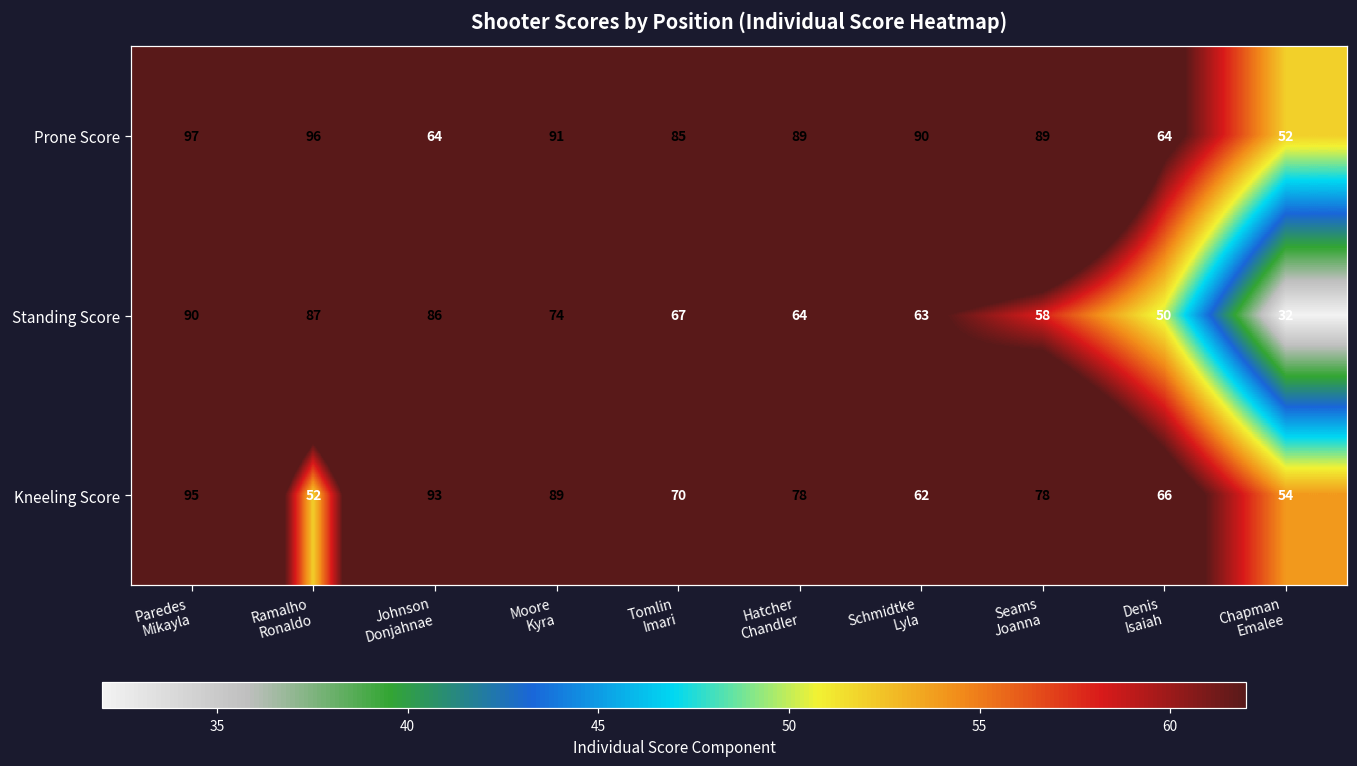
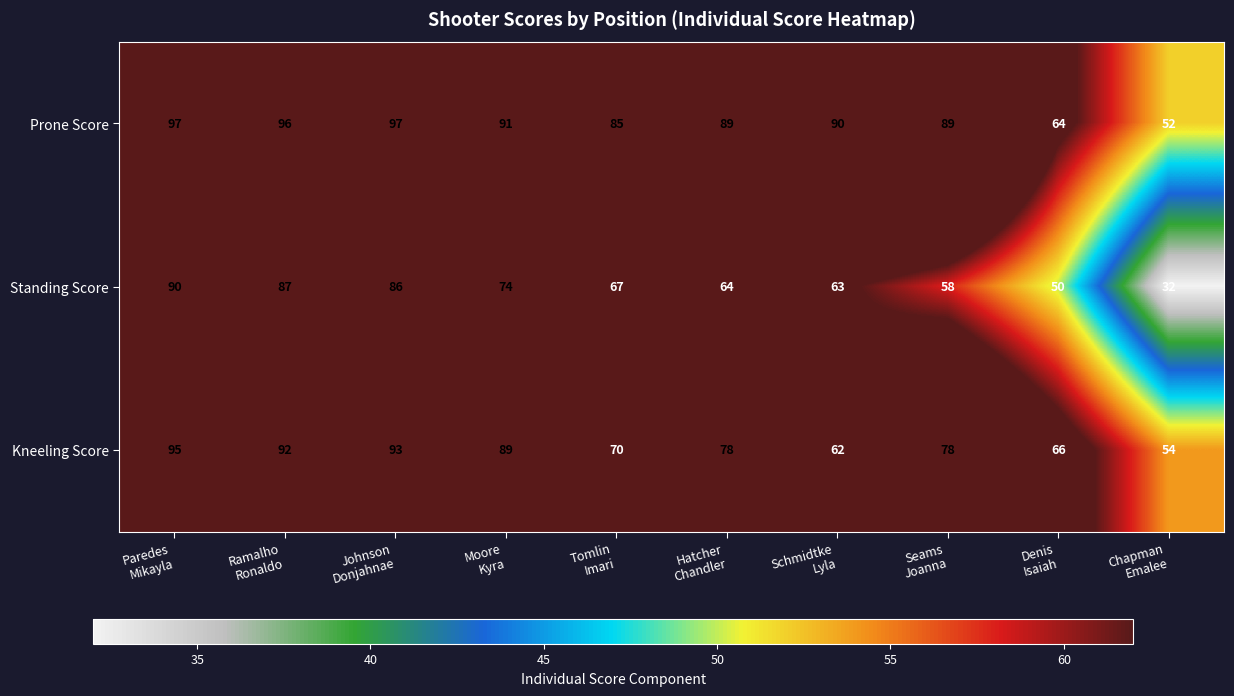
Prone Score, Johnson Donjahnae: 64 -> 97
Kneeling Score, Ramalho Ronaldo: 52 -> 92
